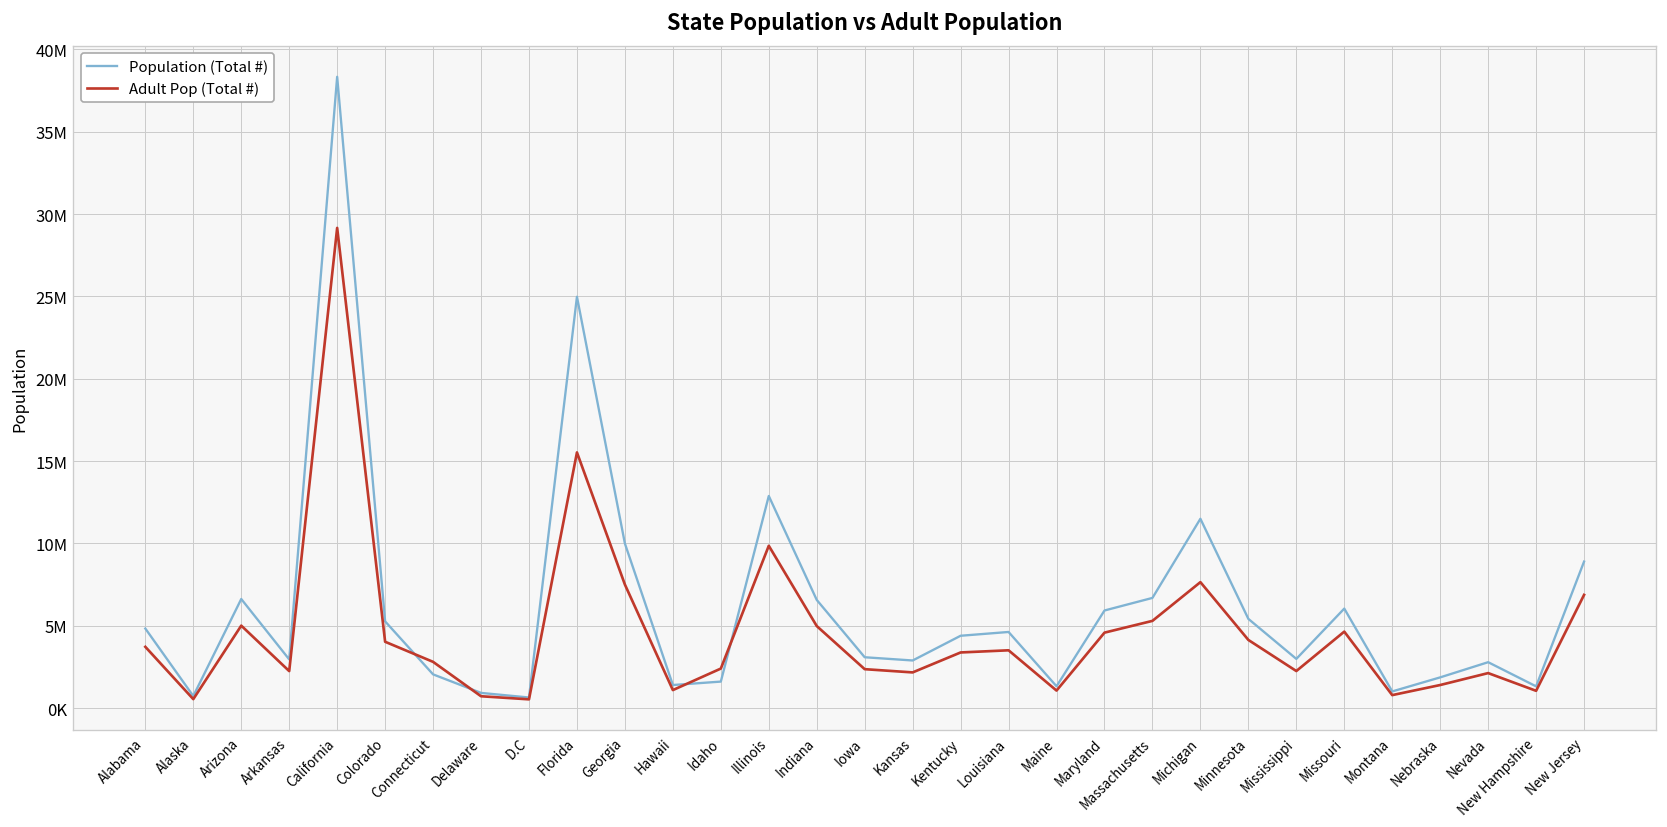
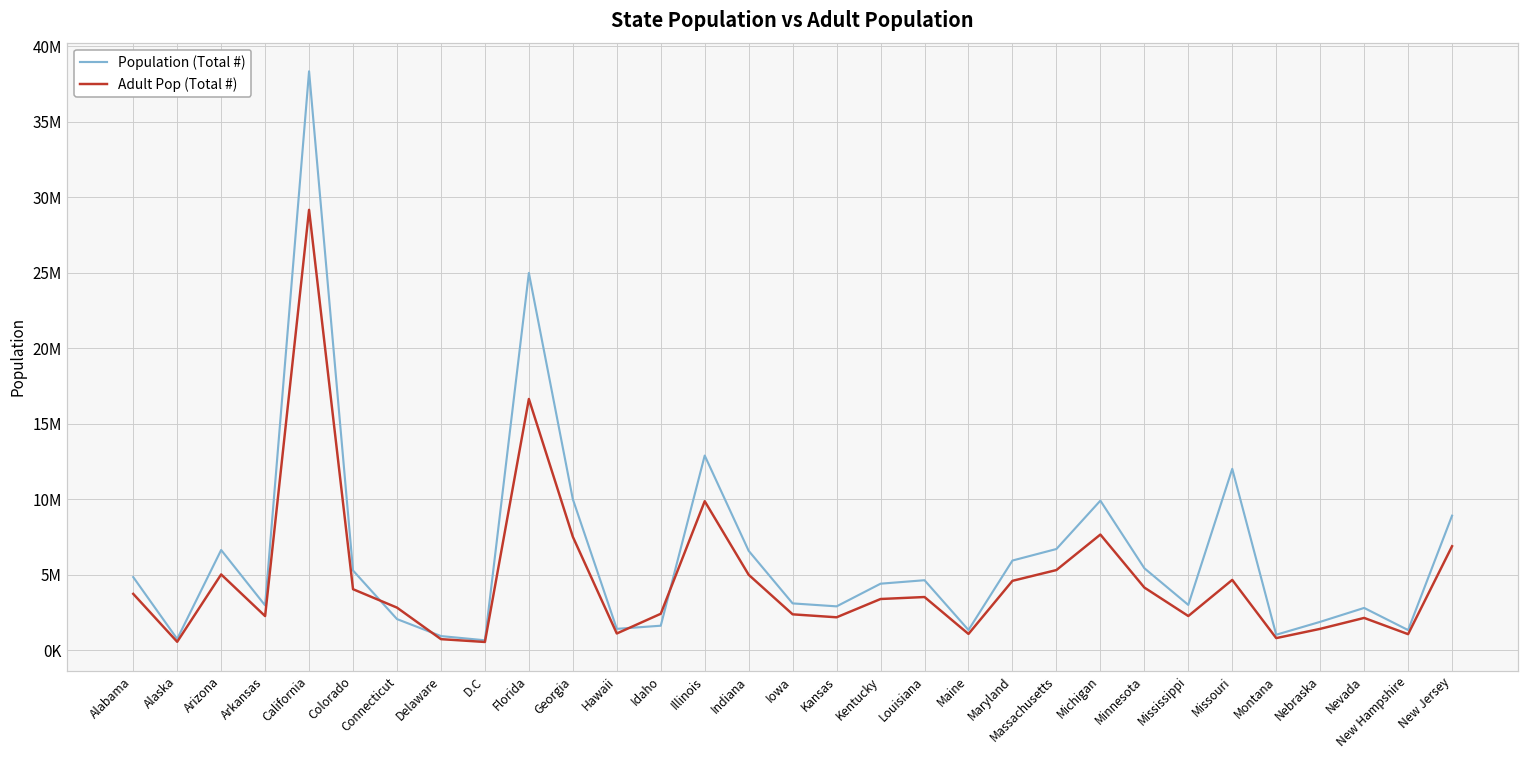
Adult Pop (Total #), Florida: 15500000 -> 16600000
Population (Total #), Michigan: 11500000 -> 9900000
Population (Total #), Missouri: 6000000 -> 12000000
